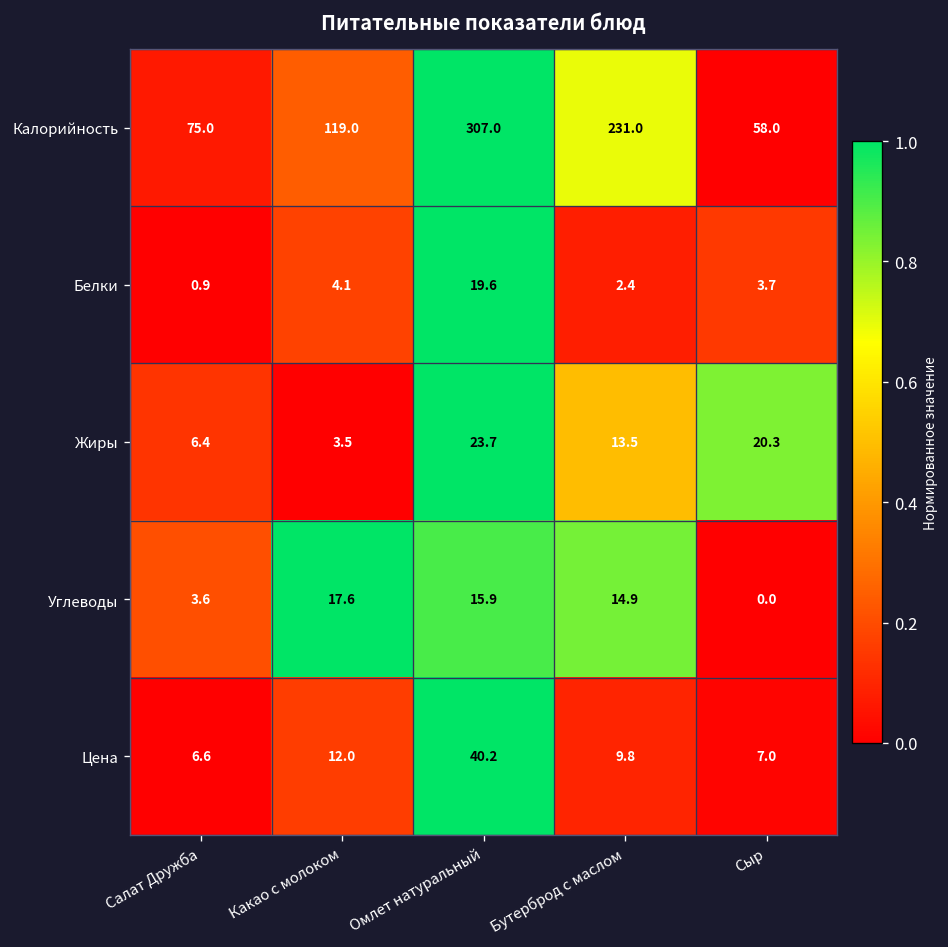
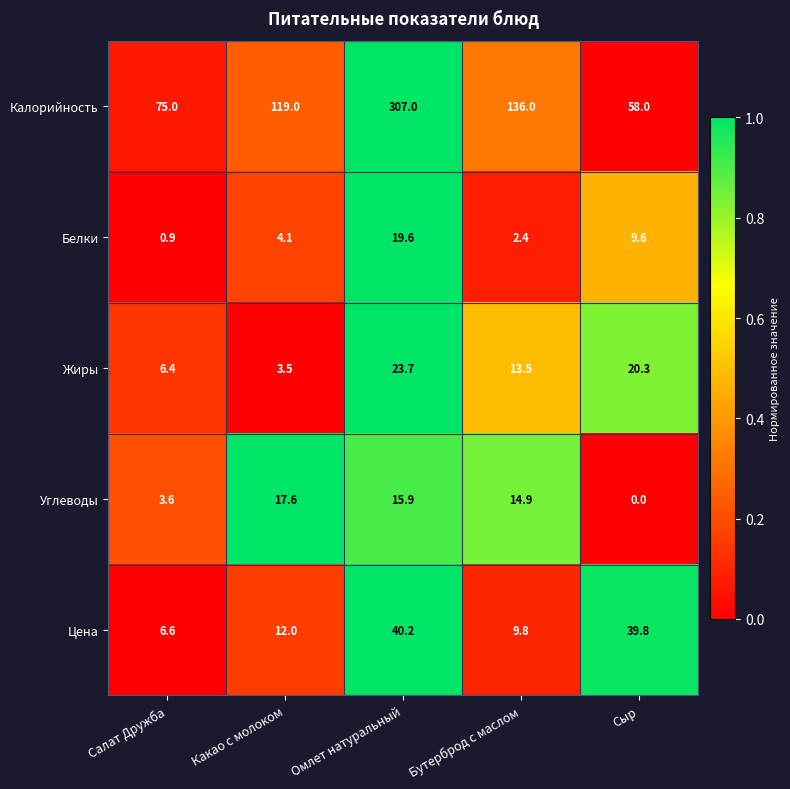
Калорийность, Бутерброд с маслом: 231.0 -> 136.0
Белки, Сыр: 3.7 -> 9.6
Цена, Сыр: 7.0 -> 39.8
